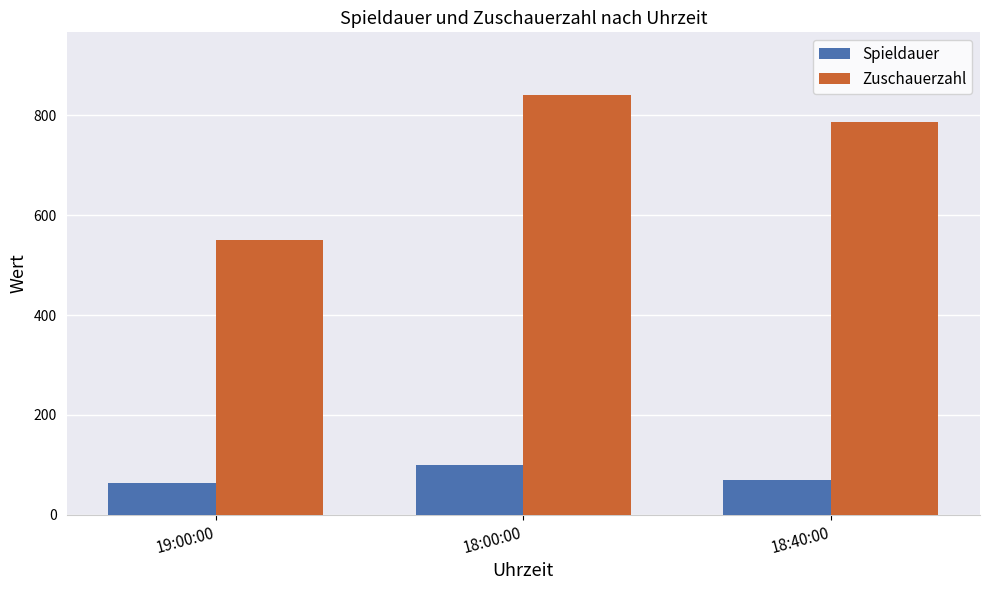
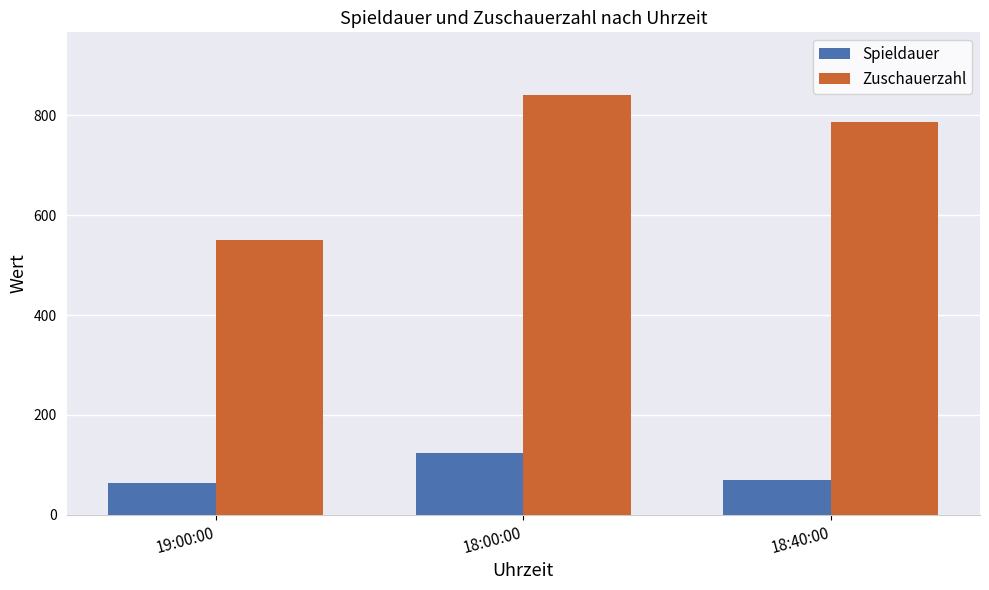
Spieldauer, 18:00:00: 100 -> 120
